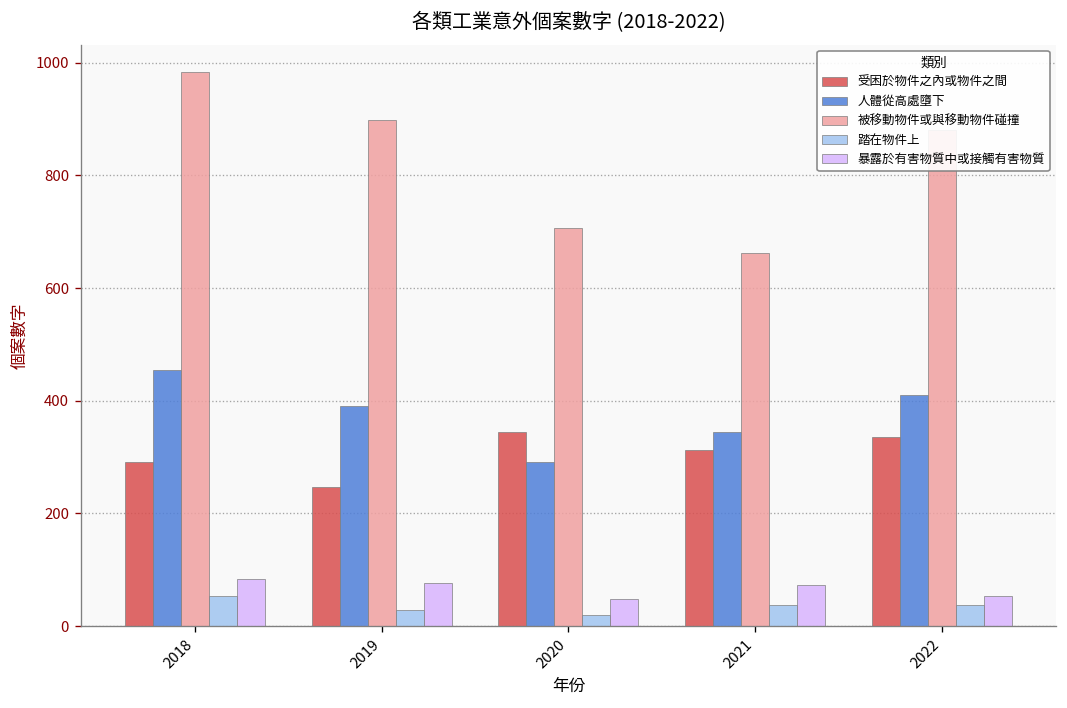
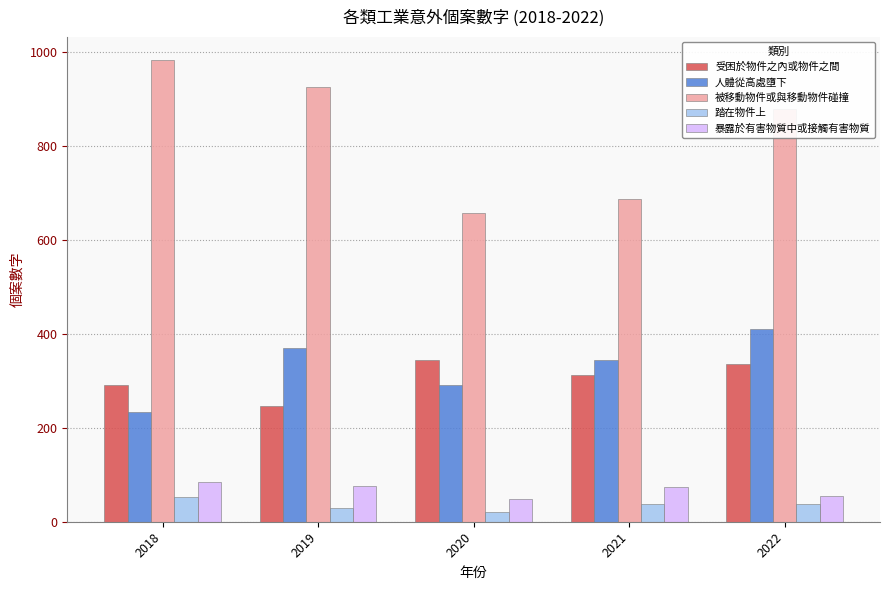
人體從高處墮下, 2018: 450 -> 230
人體從高處墮下, 2019: 390 -> 370
被移動物件或與移動物件碰撞, 2019: 900 -> 930
被移動物件或與移動物件碰撞, 2020: 710 -> 660
被移動物件或與移動物件碰撞, 2021: 660 -> 690
